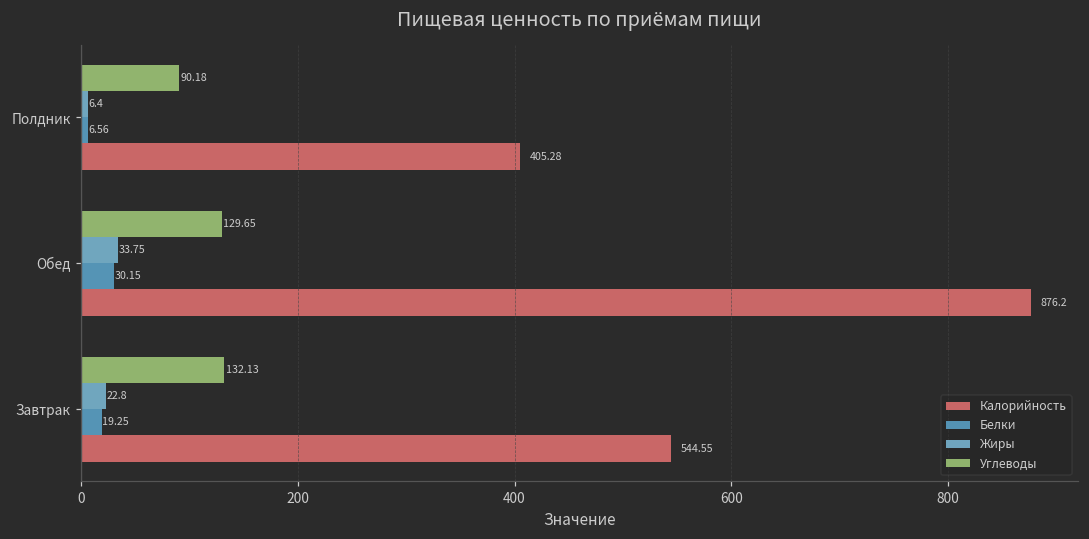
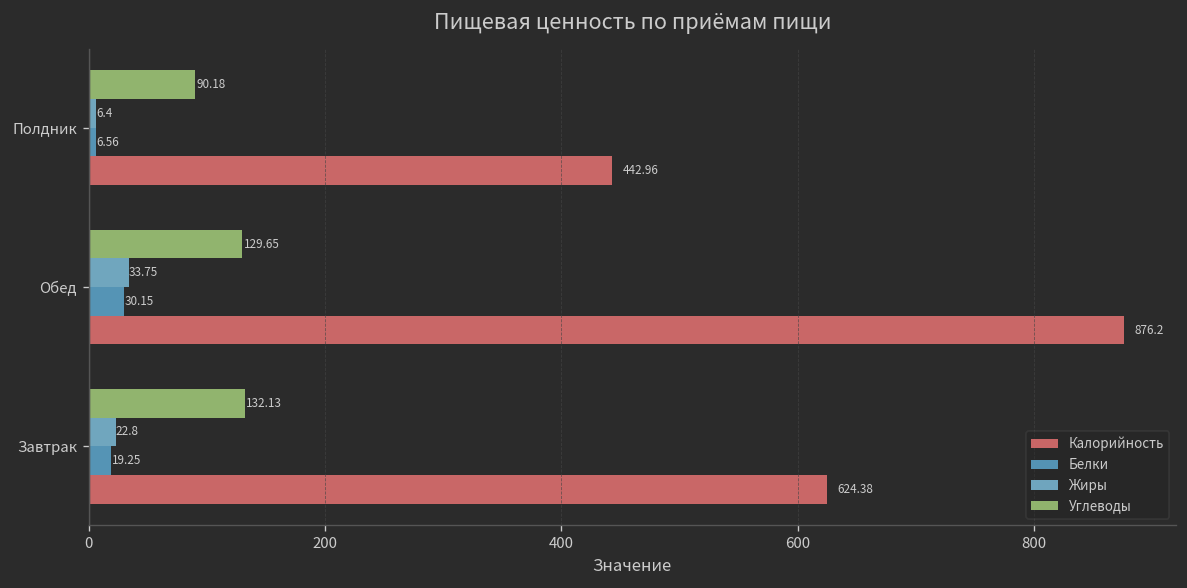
Калорийность, Полдник: 405.28 -> 442.96
Калорийность, Завтрак: 544.55 -> 624.38
